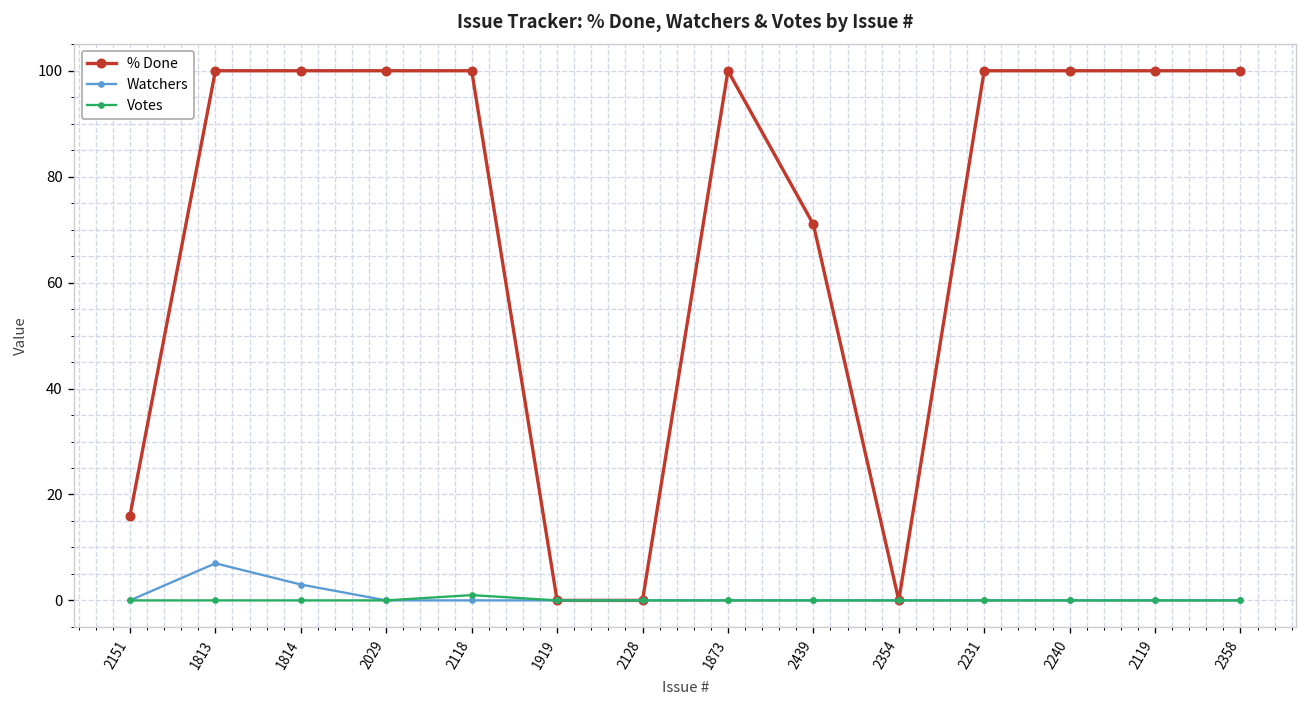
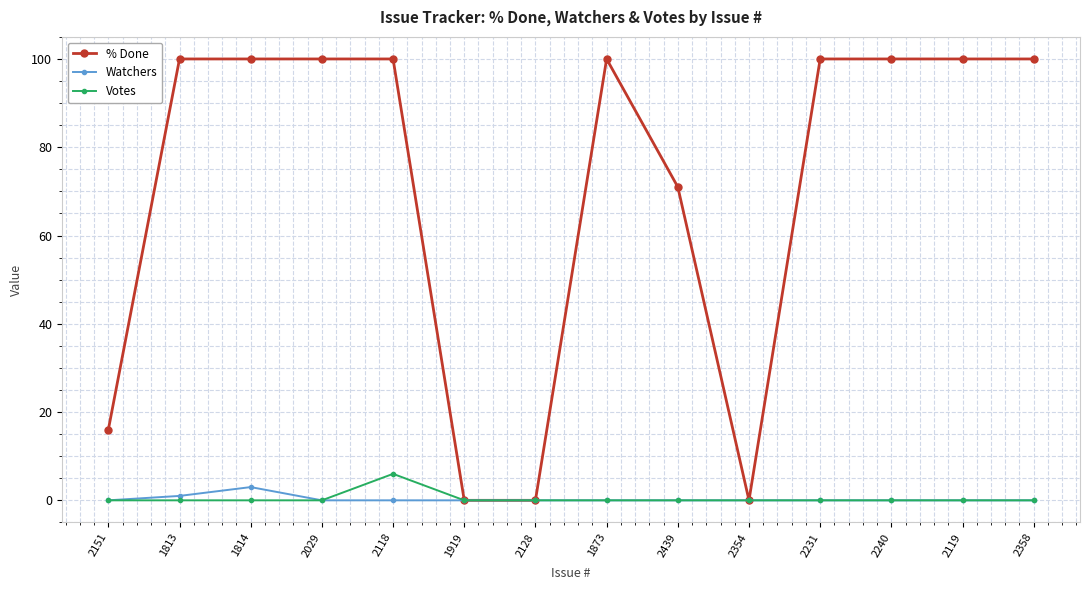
Watchers, 1813: 7 -> 1
Votes, 2118: 1 -> 6
